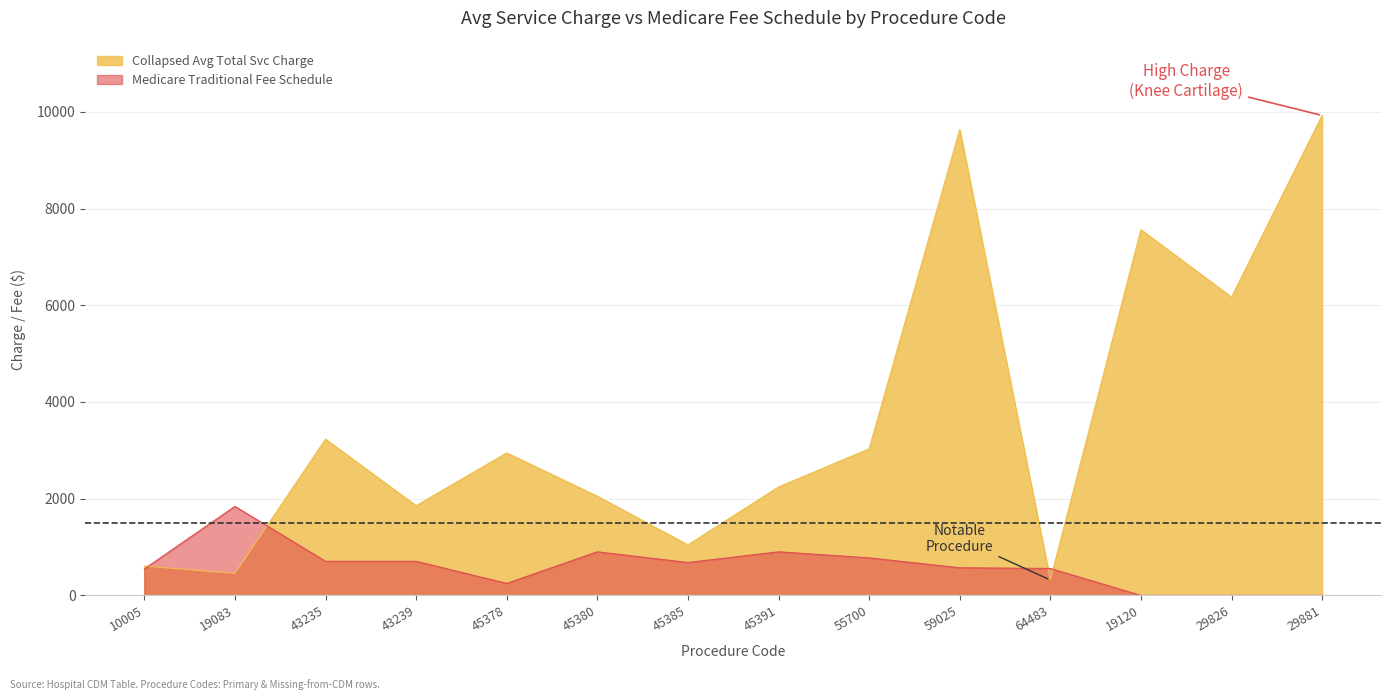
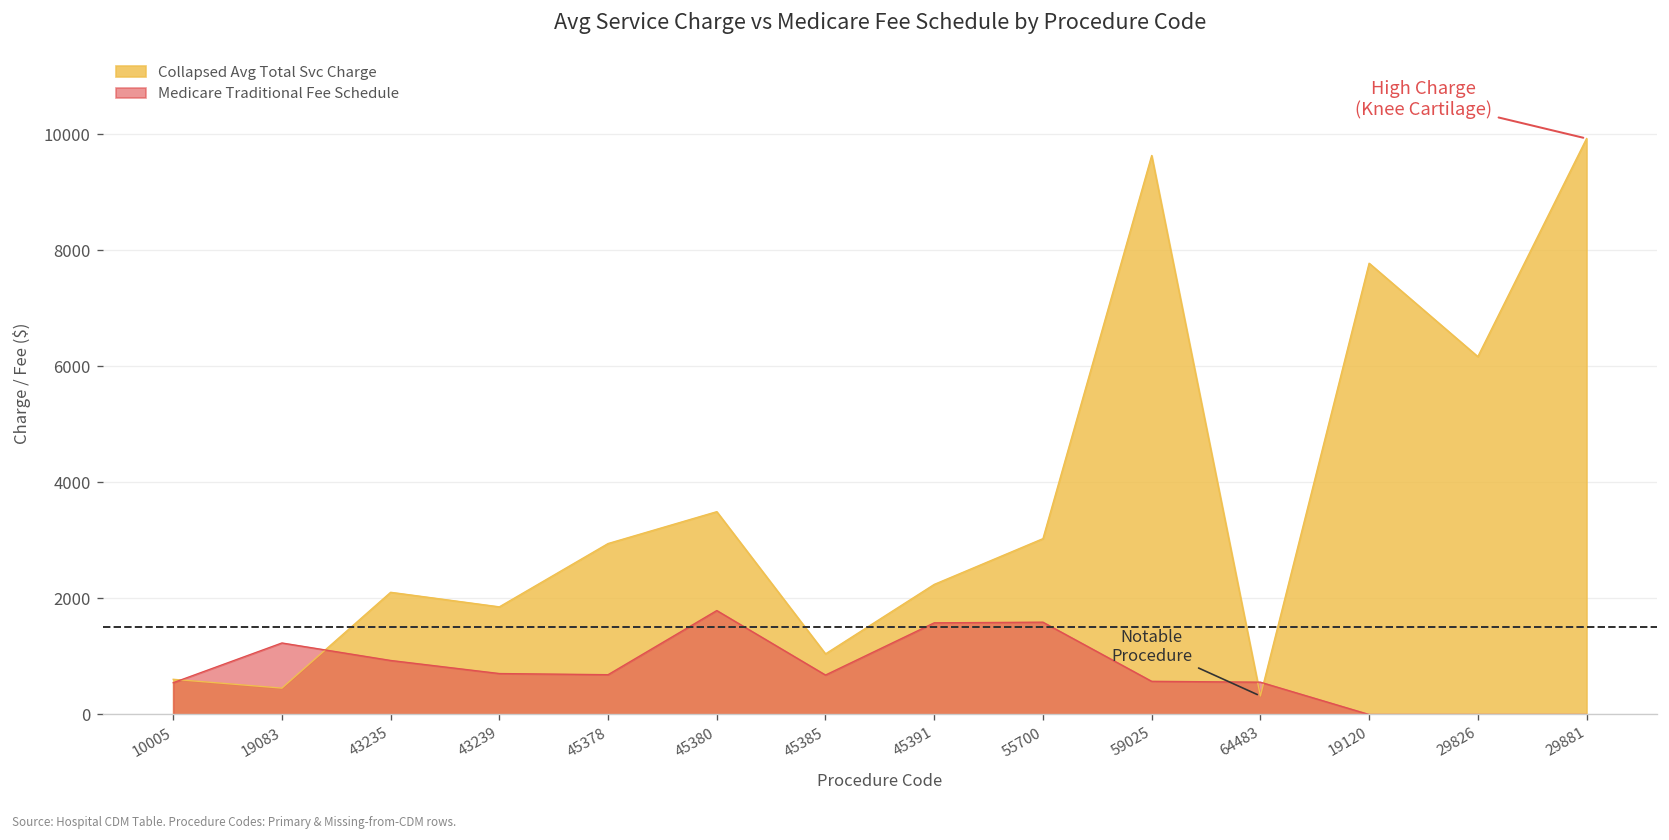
Medicare Traditional Fee Schedule, 19083: 1800 -> 1200
Collapsed Avg Total Svc Charge, 43235: 3200 -> 2100
Medicare Traditional Fee Schedule, 43235: 700 -> 900
Medicare Traditional Fee Schedule, 45378: 200 -> 700
Collapsed Avg Total Svc Charge, 45380: 2100 -> 3500
Medicare Traditional Fee Schedule, 45380: 900 -> 1800
Medicare Traditional Fee Schedule, 45391: 900 -> 1600
Medicare Traditional Fee Schedule, 55700: 800 -> 1600
Collapsed Avg Total Svc Charge, 19120: 7600 -> 7800
